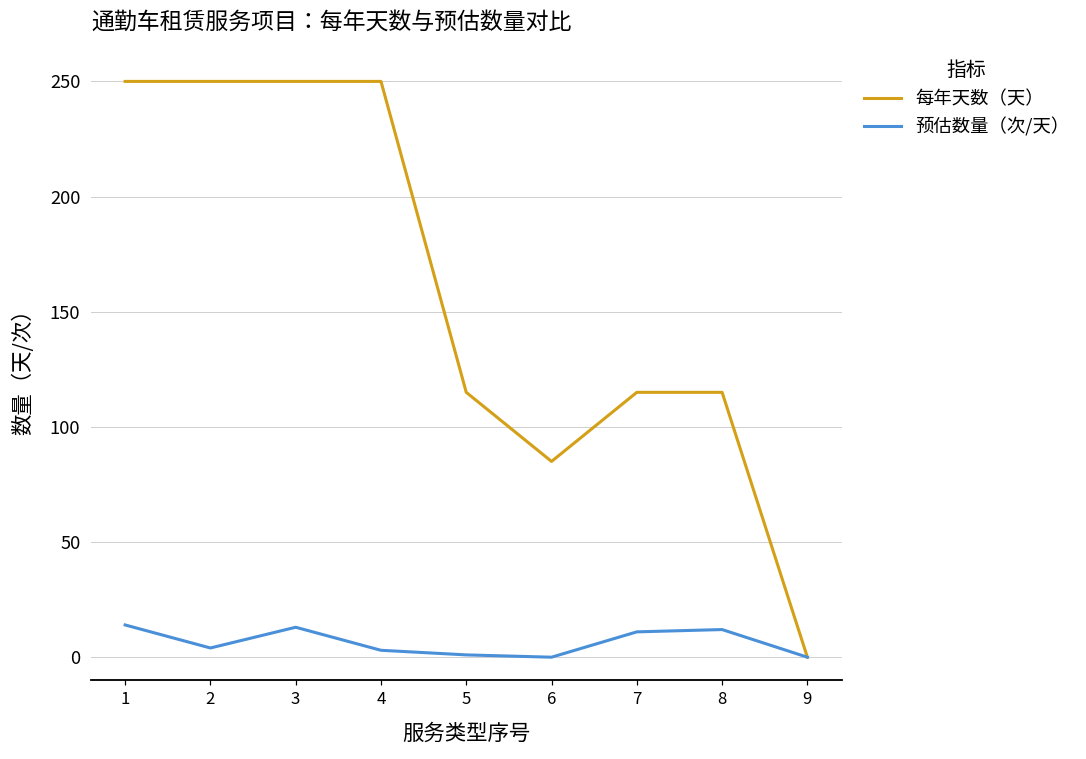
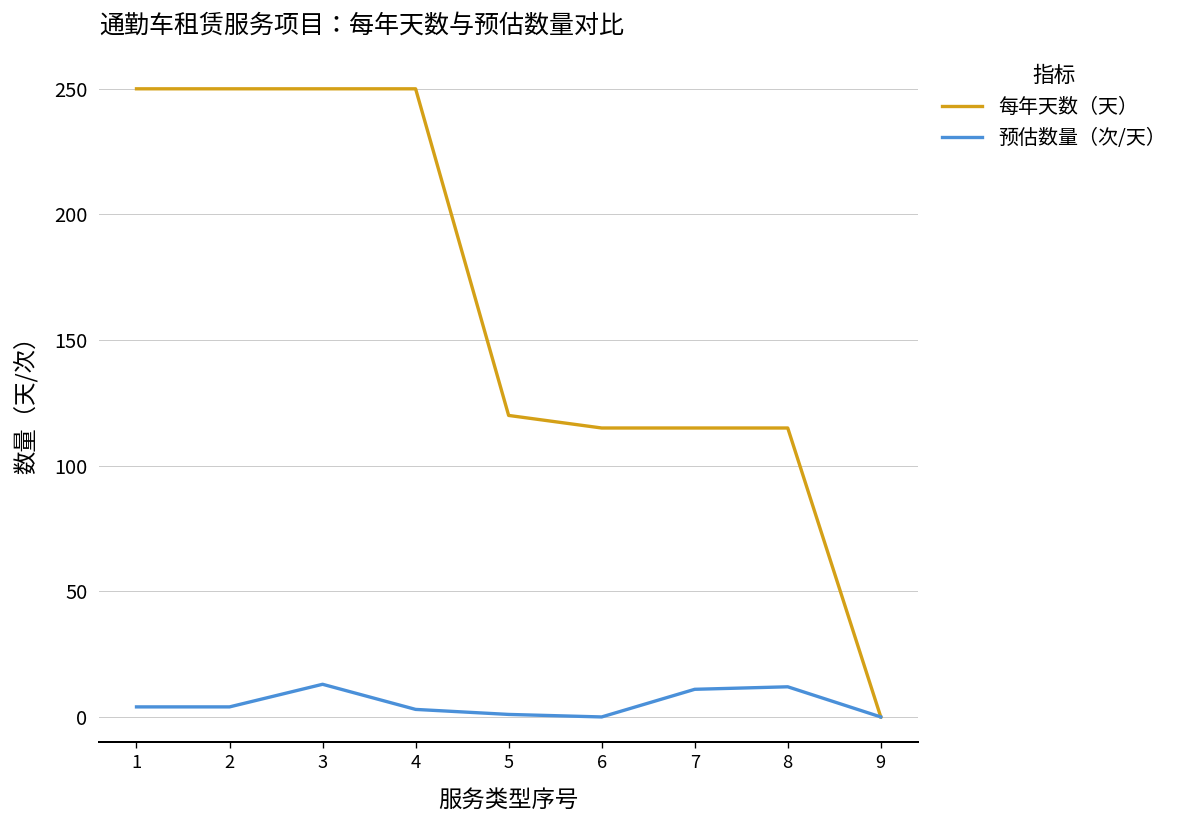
预估数量（次/天）, 1: 14 -> 4
每年天数（天）, 5: 115 -> 120
每年天数（天）, 6: 85 -> 115
